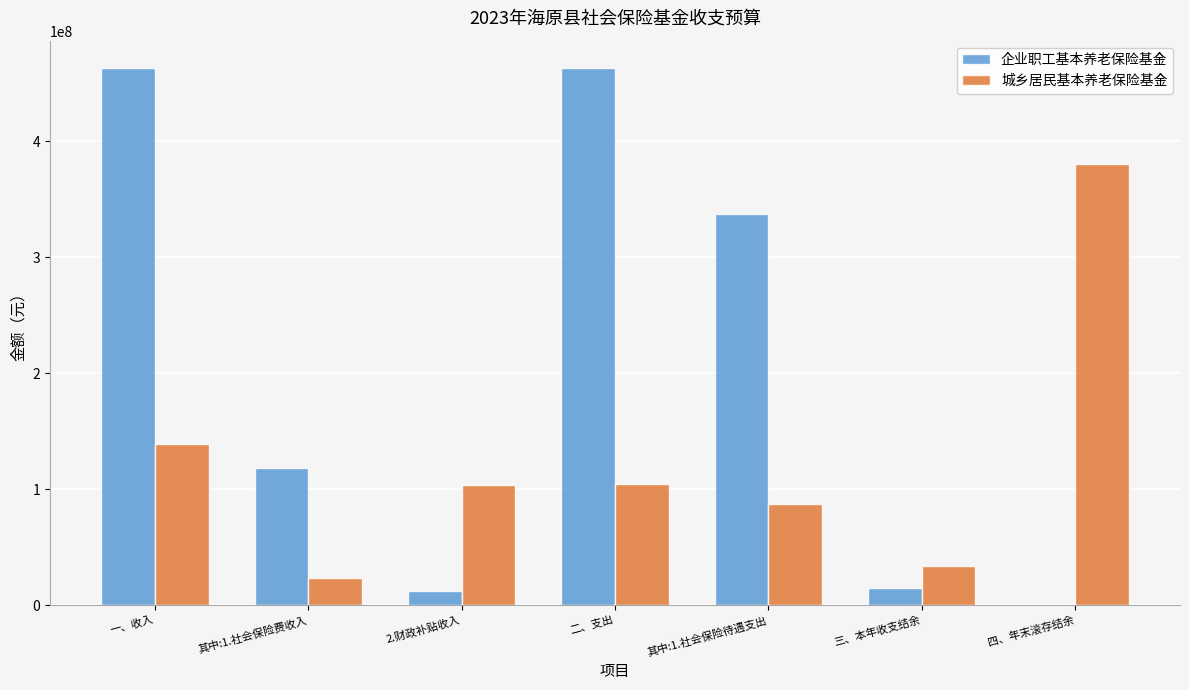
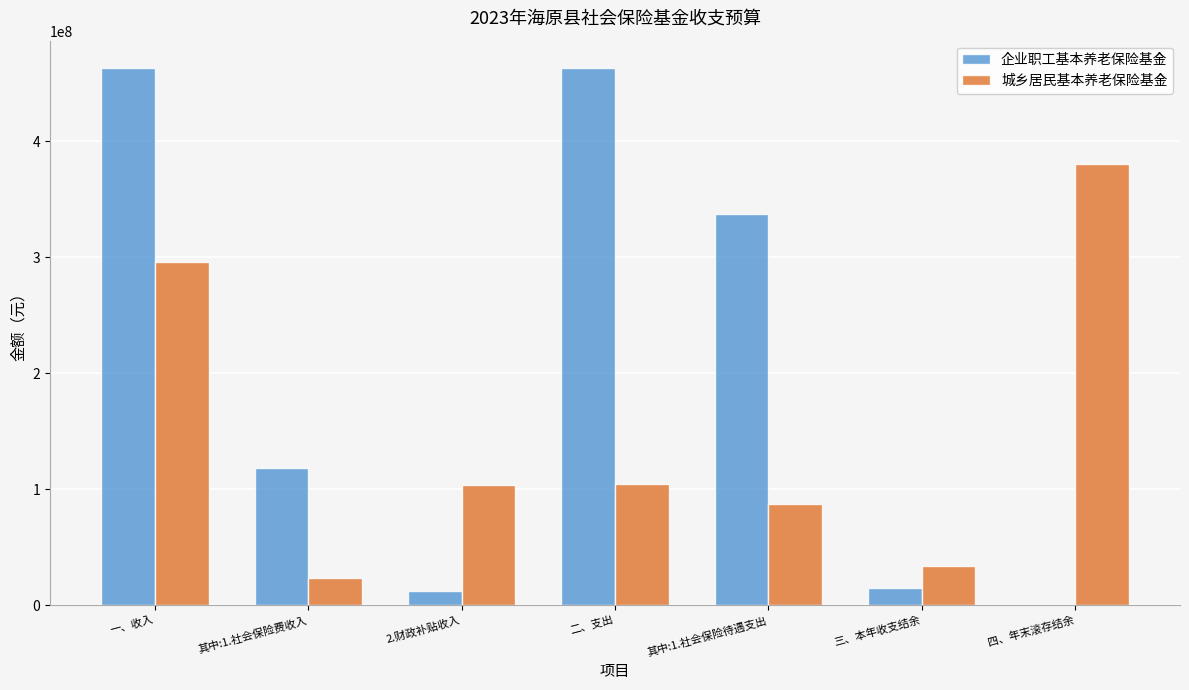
城乡居民基本养老保险基金, 一、收入: 139000000 -> 296000000
